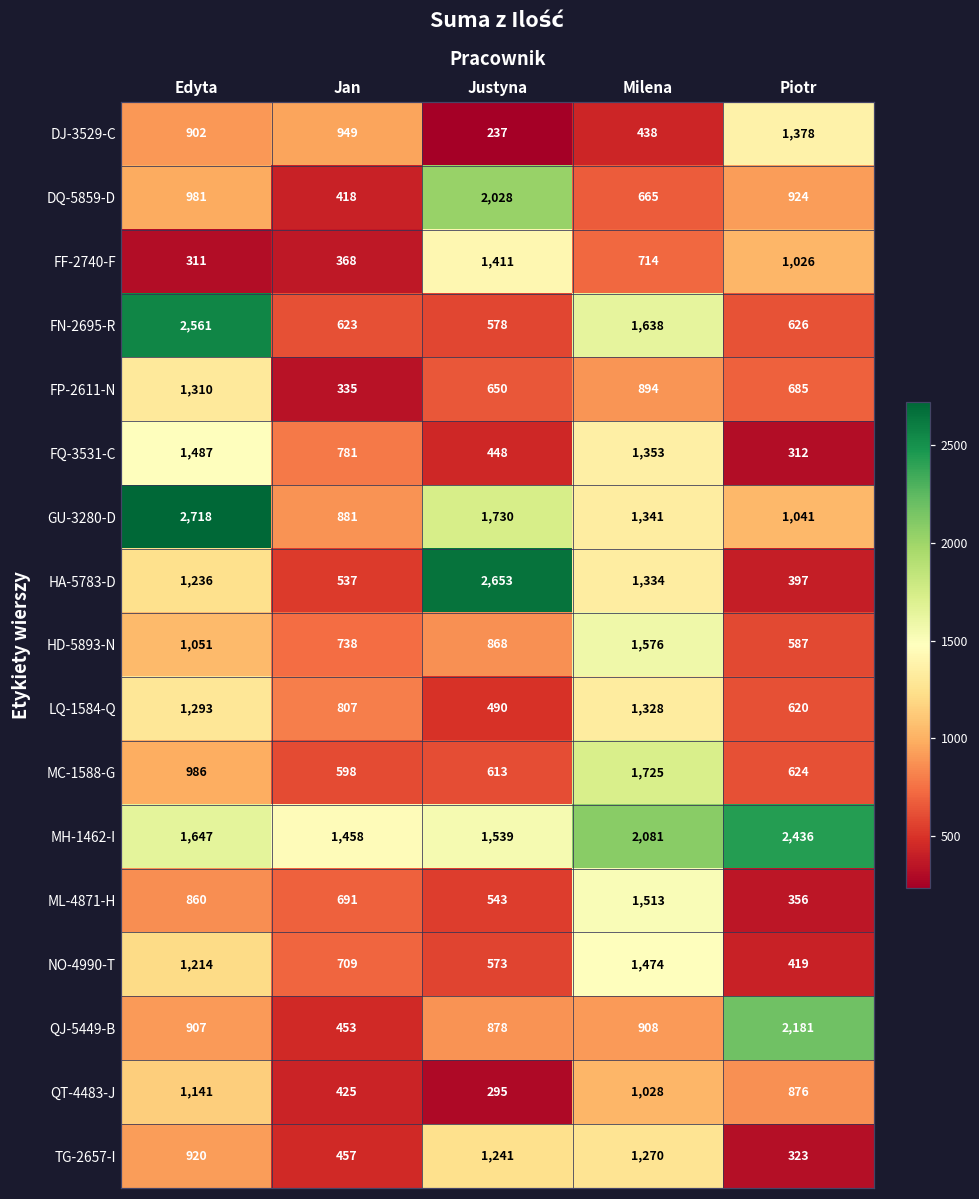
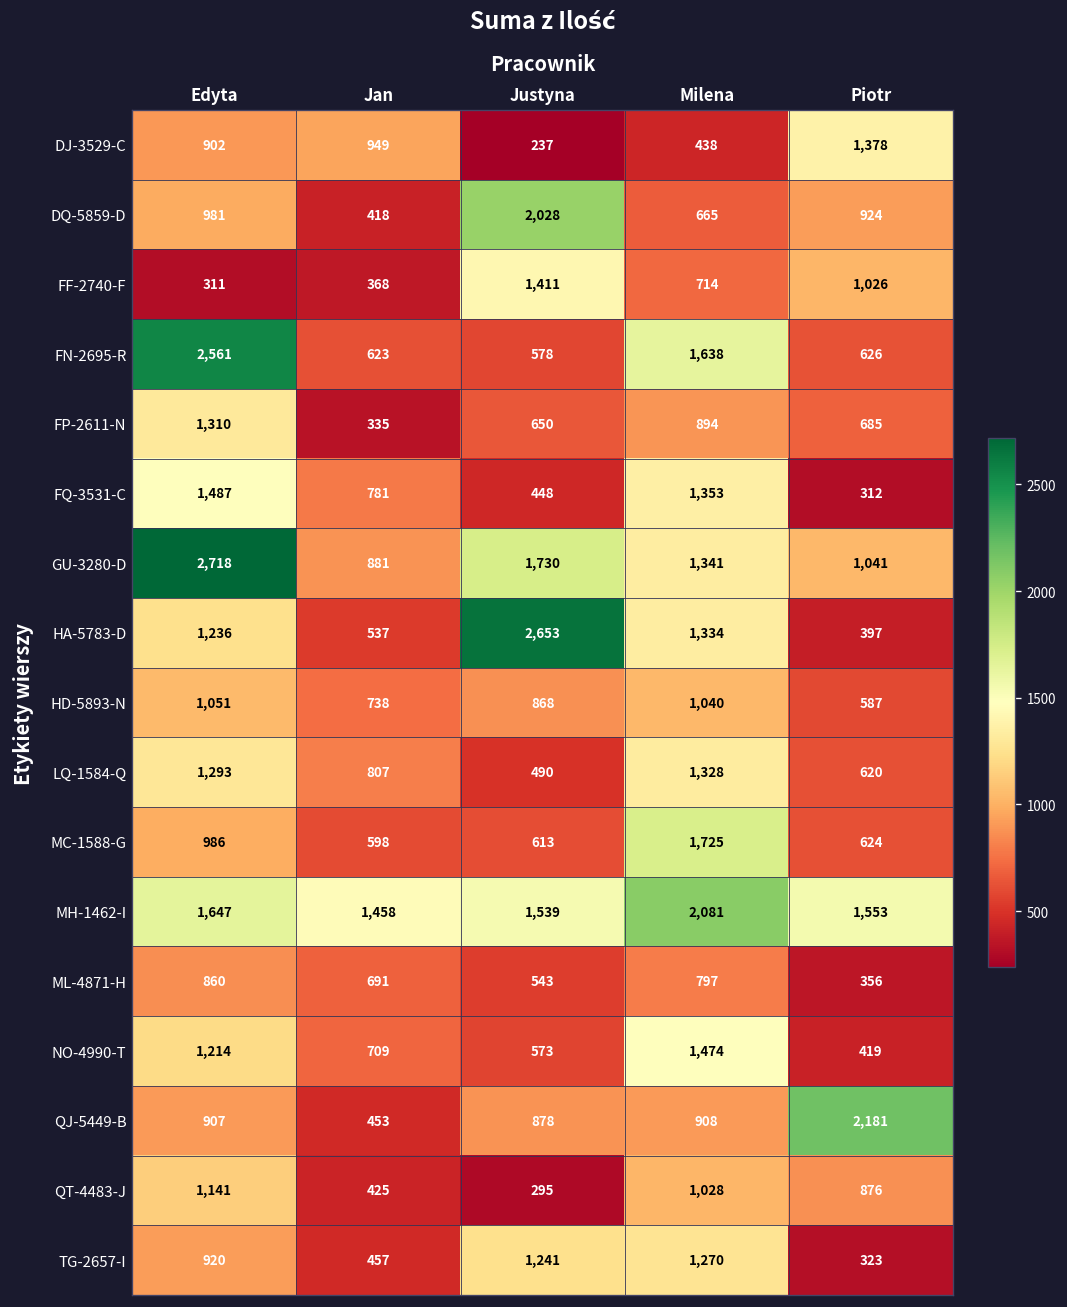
HD-5893-N, Milena: 1,576 -> 1,040
MH-1462-I, Piotr: 2,436 -> 1,553
ML-4871-H, Milena: 1,513 -> 797
